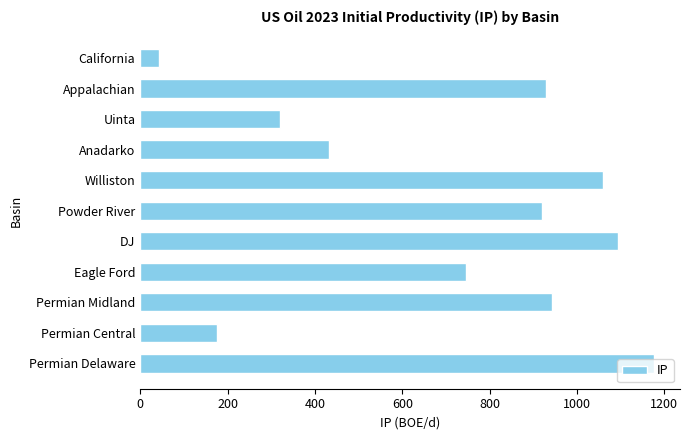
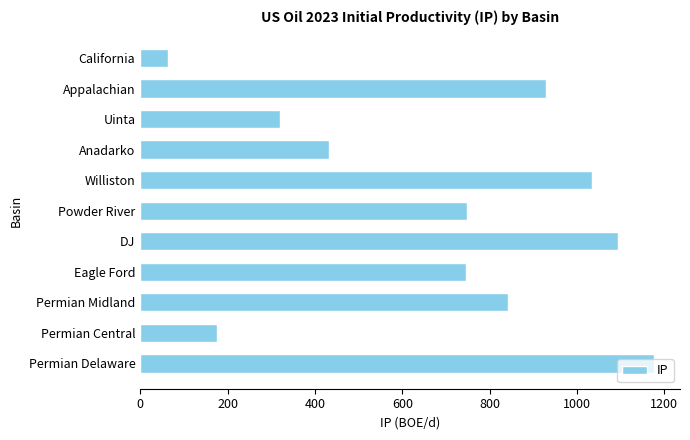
California: 40 -> 60
Williston: 1060 -> 1030
Powder River: 920 -> 750
Permian Midland: 940 -> 840
